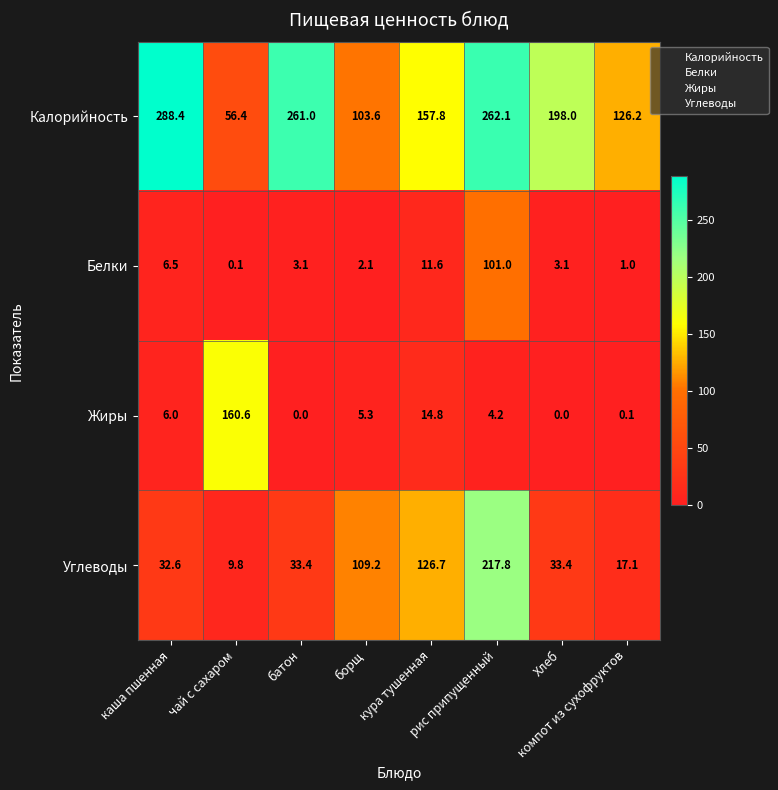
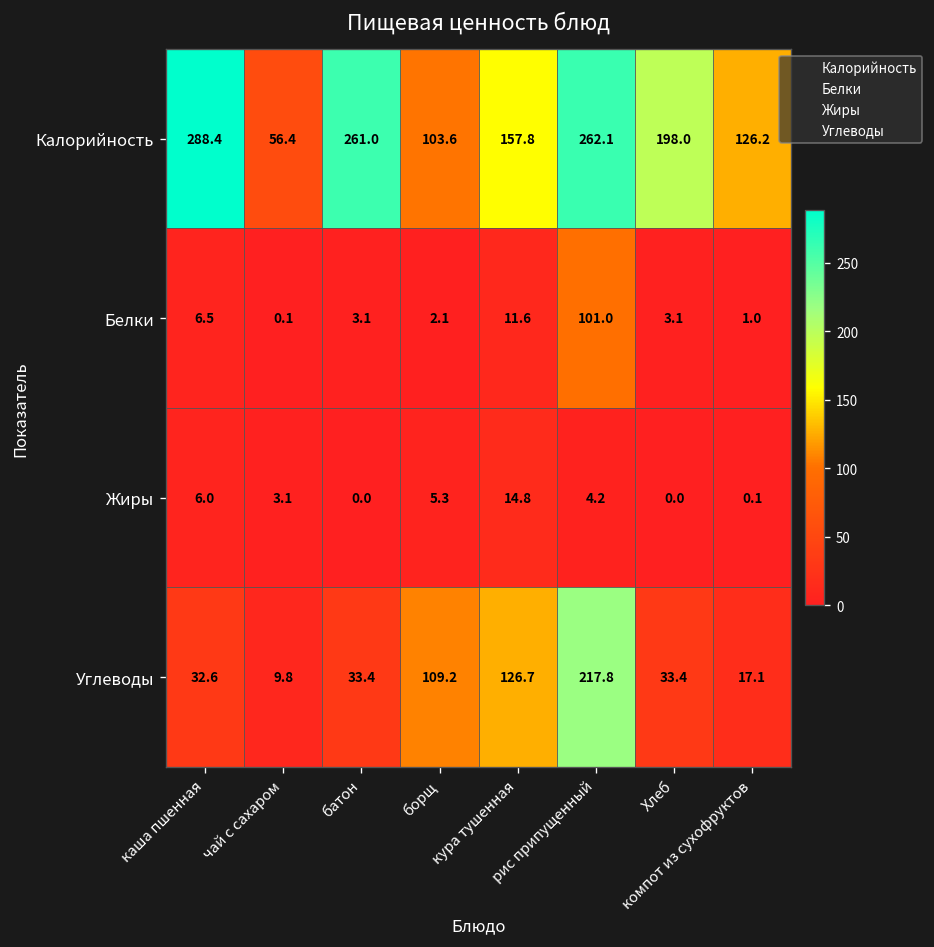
Жиры, чай с сахаром: 160.6 -> 3.1
